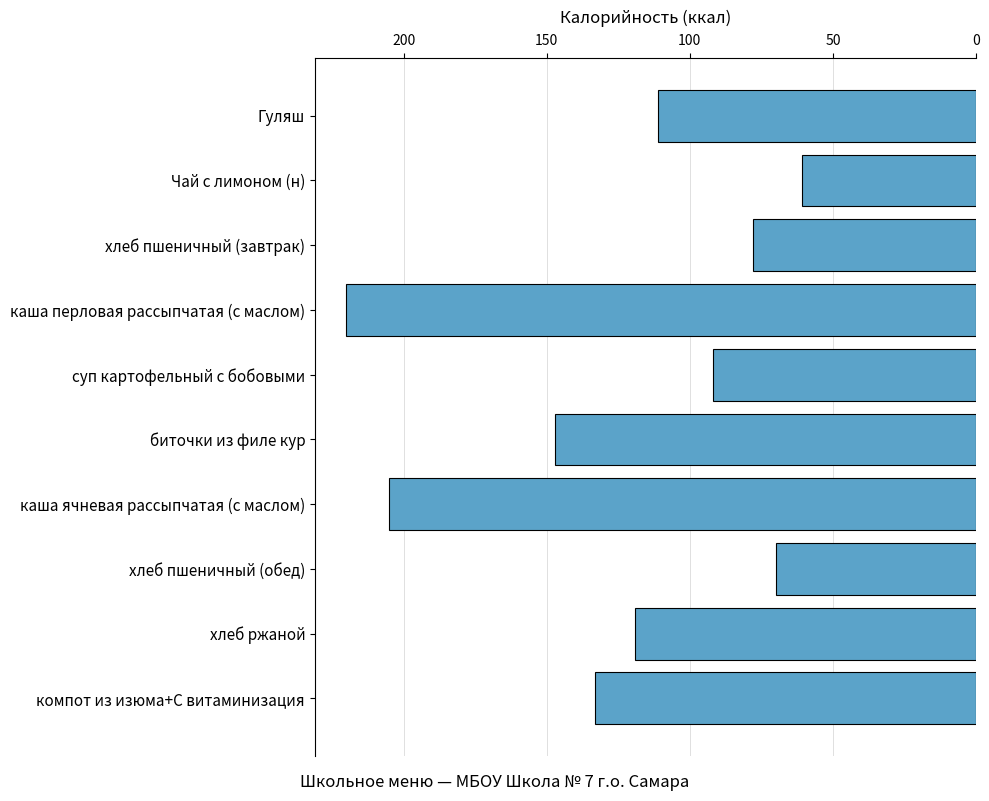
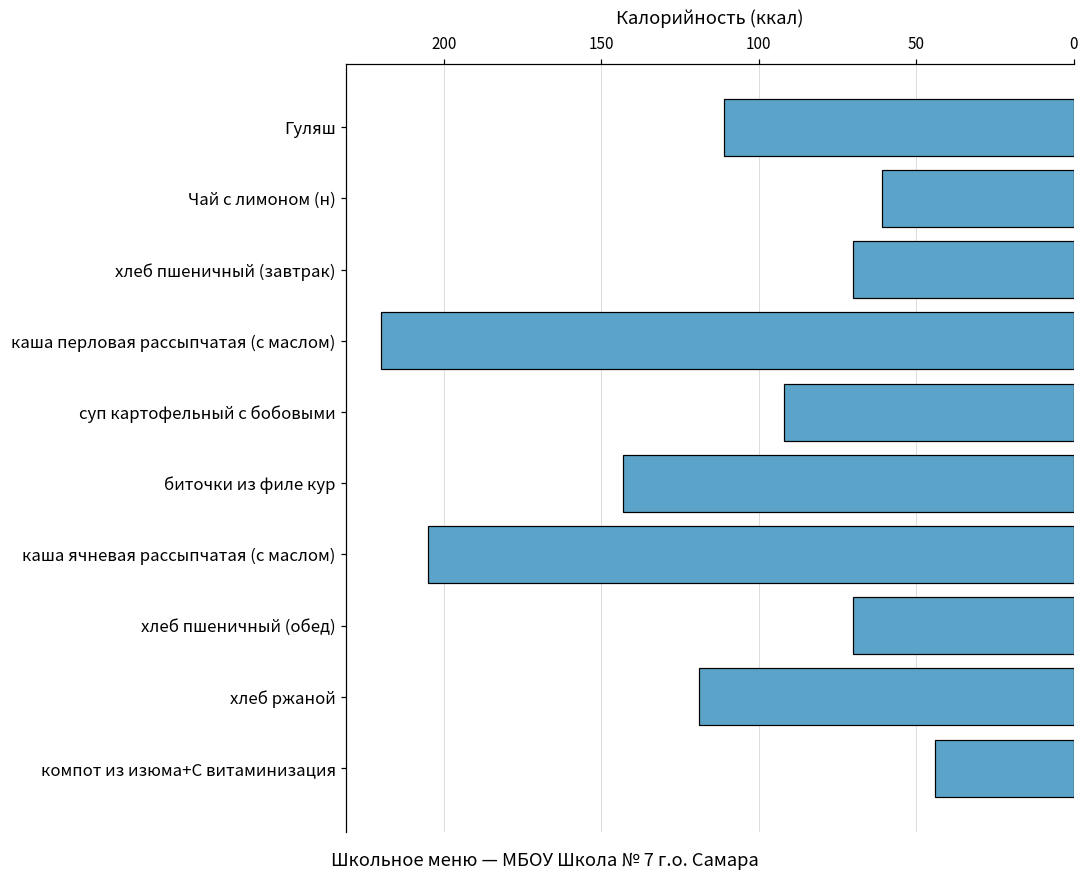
хлеб пшеничный (завтрак): 78 -> 70
биточки из филе кур: 147 -> 143
компот из изюма+С витаминизация: 133 -> 44
